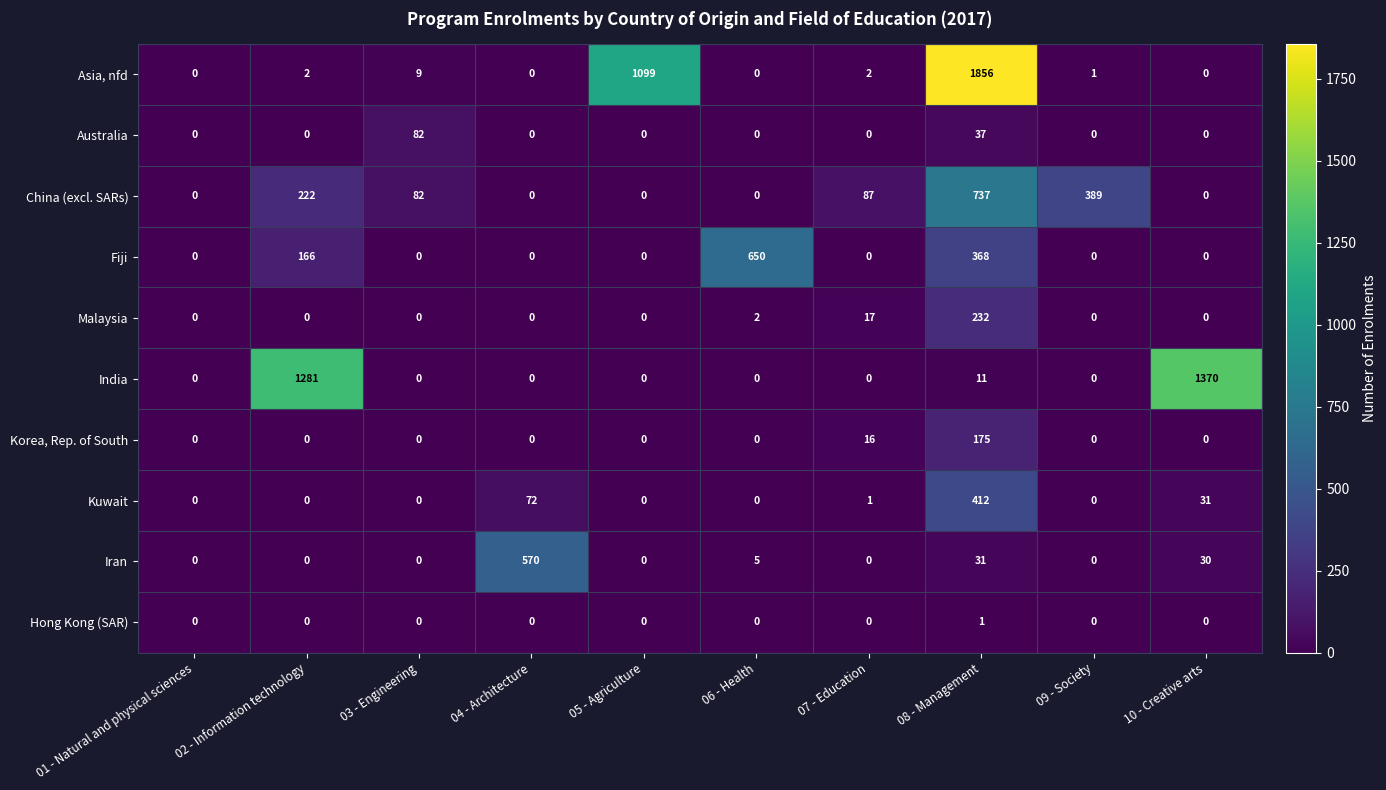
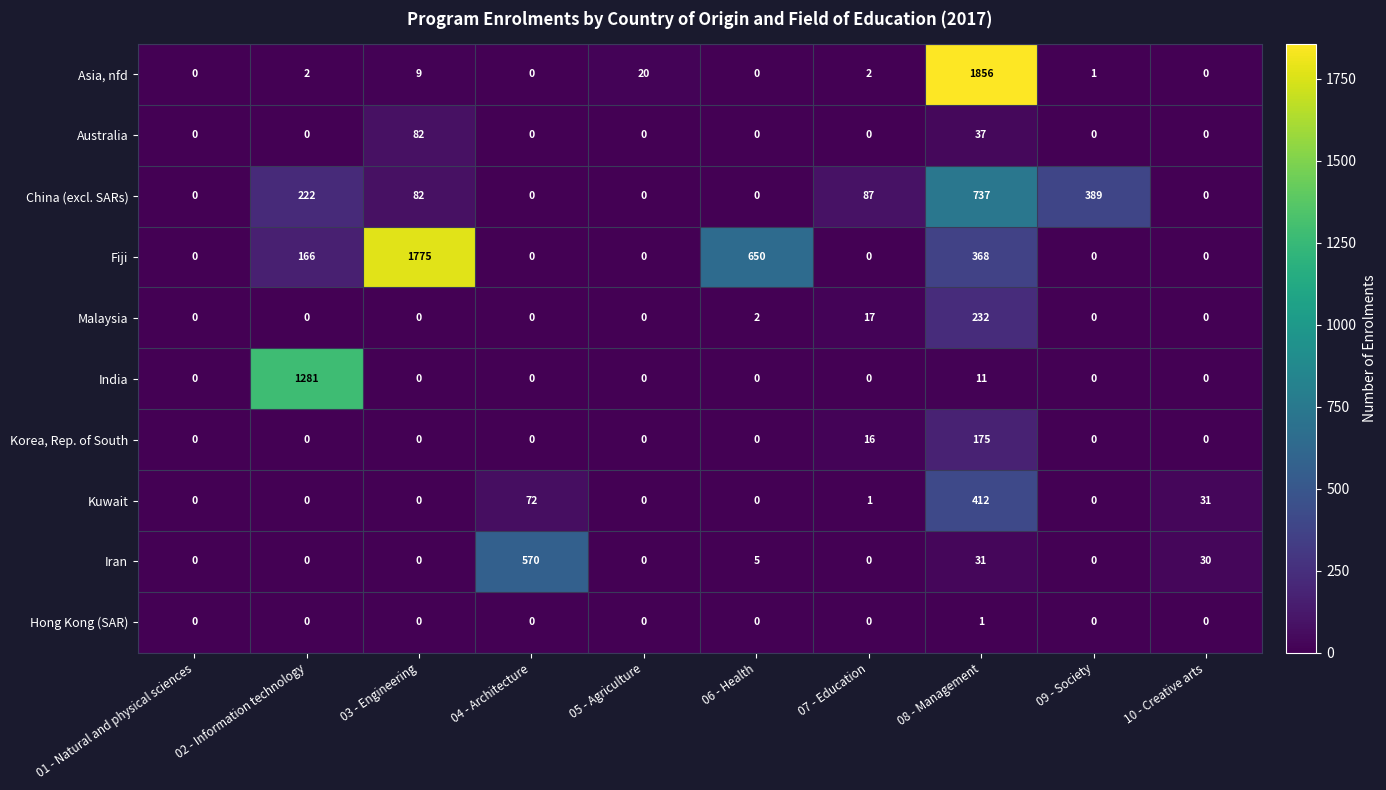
Asia, nfd, 05 - Agriculture: 1099 -> 20
Fiji, 03 - Engineering: 0 -> 1775
India, 10 - Creative arts: 1370 -> 0
